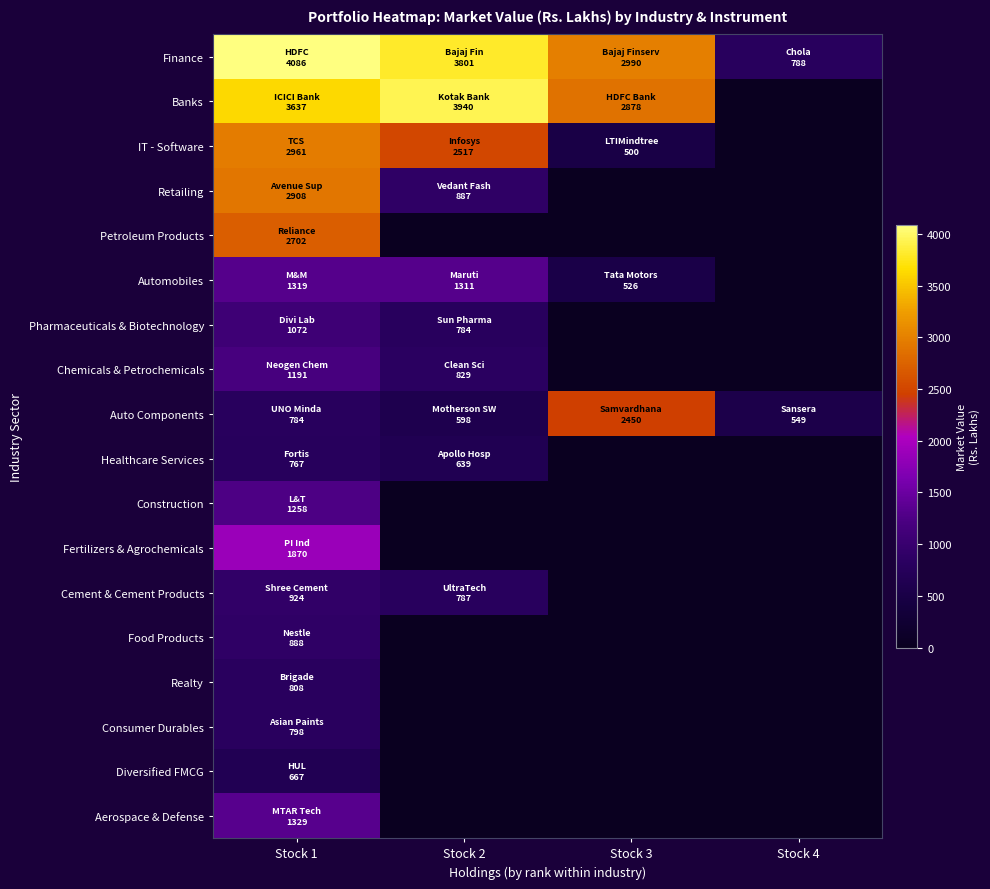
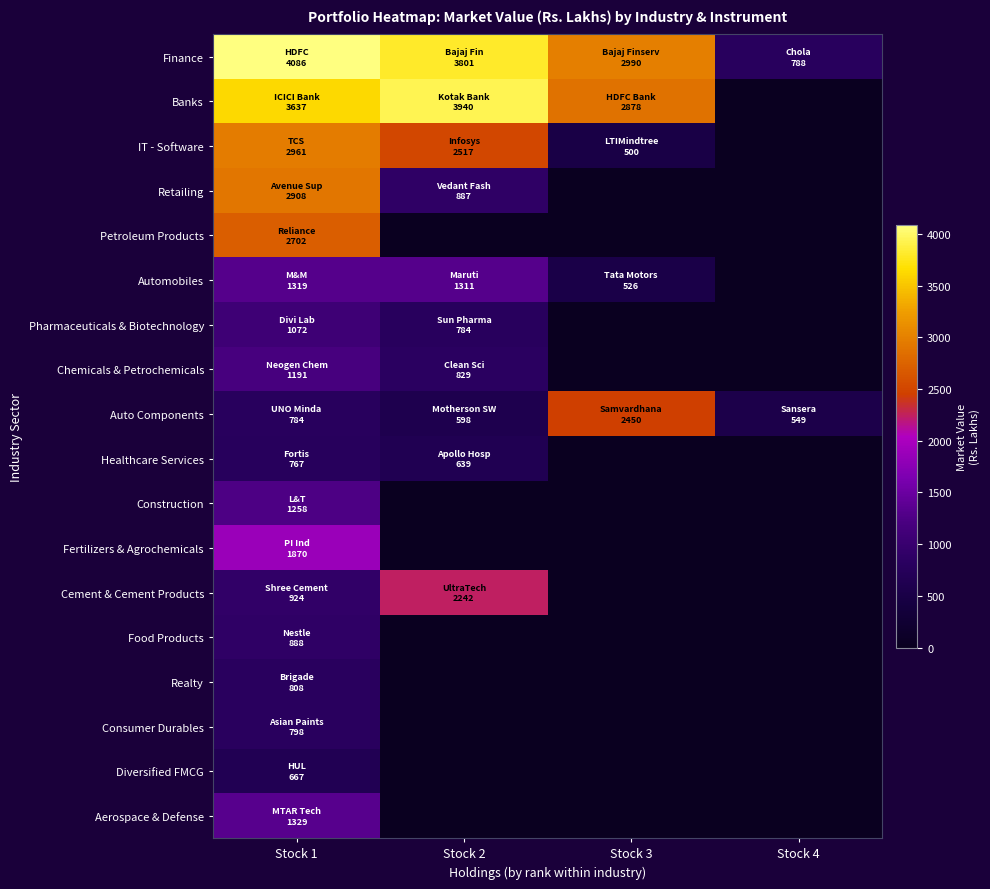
Cement & Cement Products, Stock 2: 787 -> 2242
